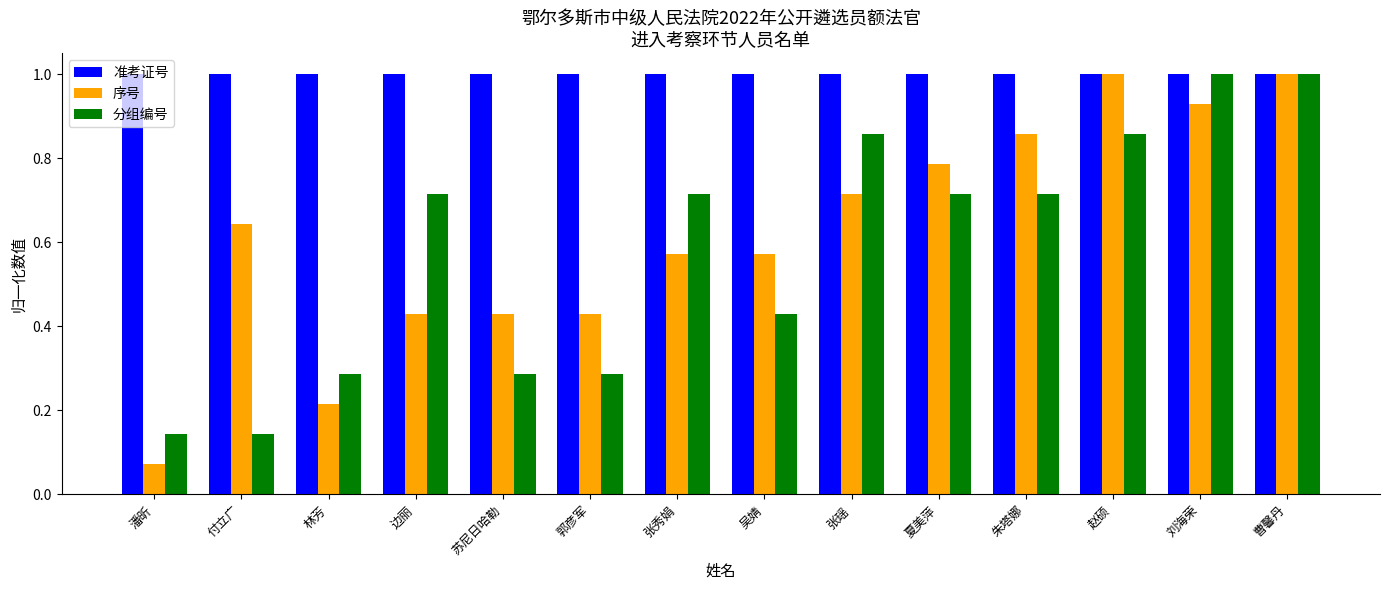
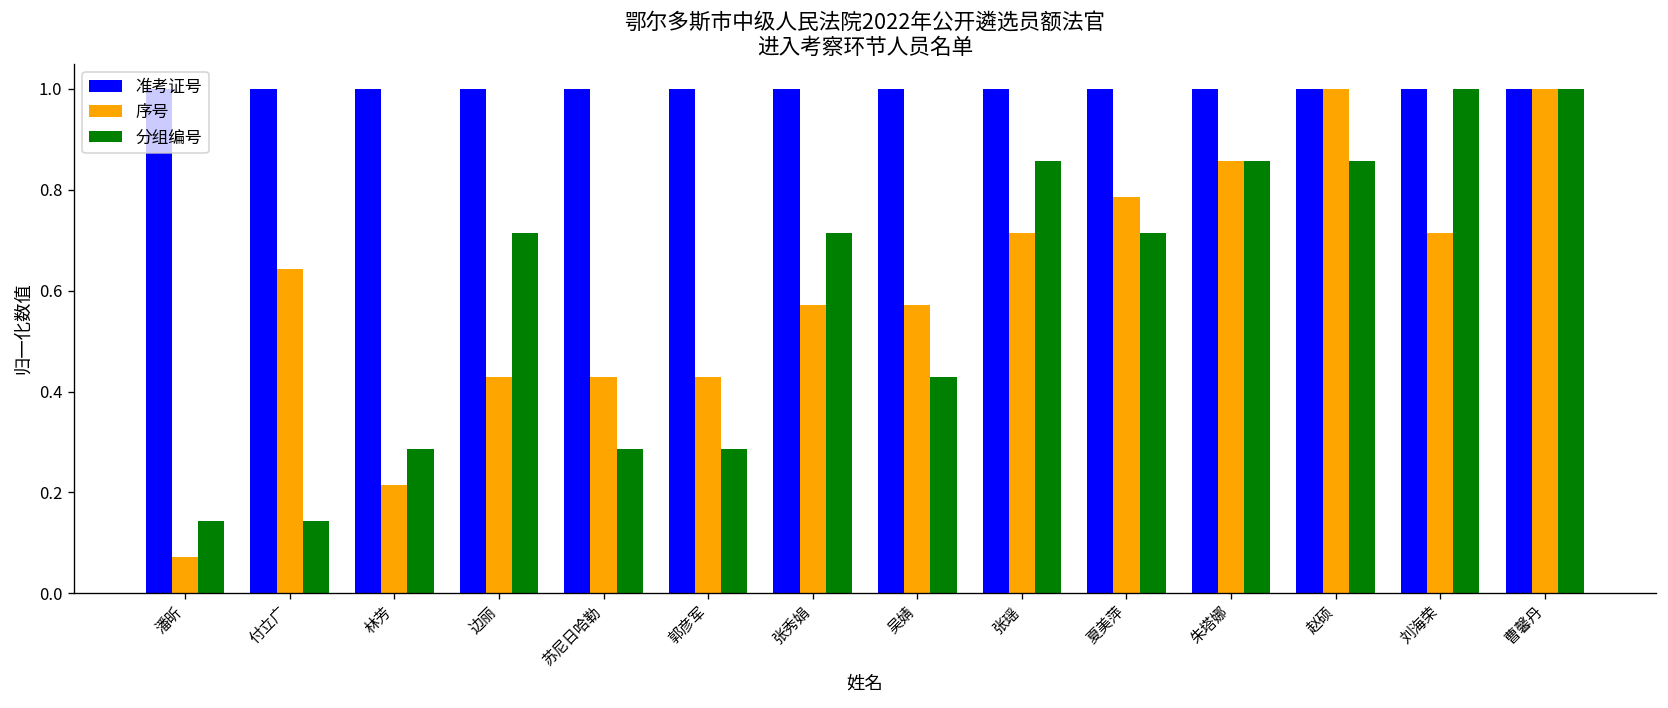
分组编号, 朱塔娜: 0.71 -> 0.86
序号, 刘海荣: 0.93 -> 0.71
